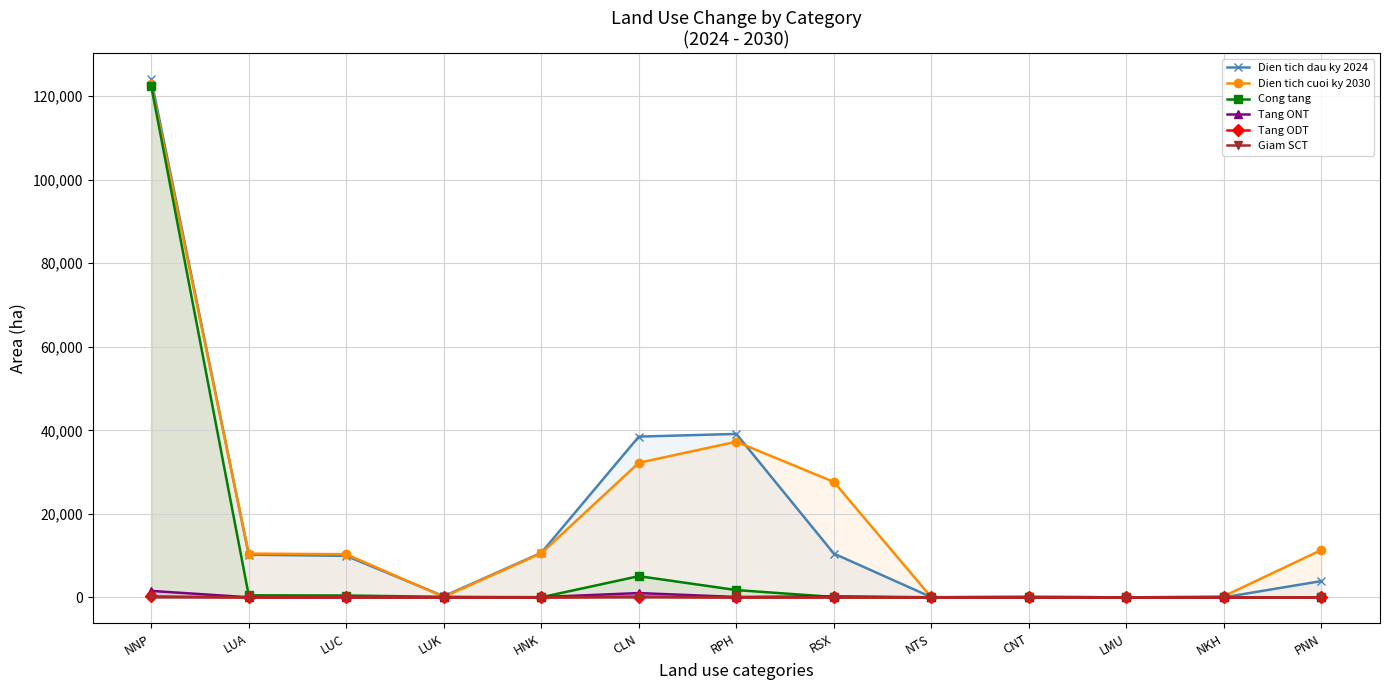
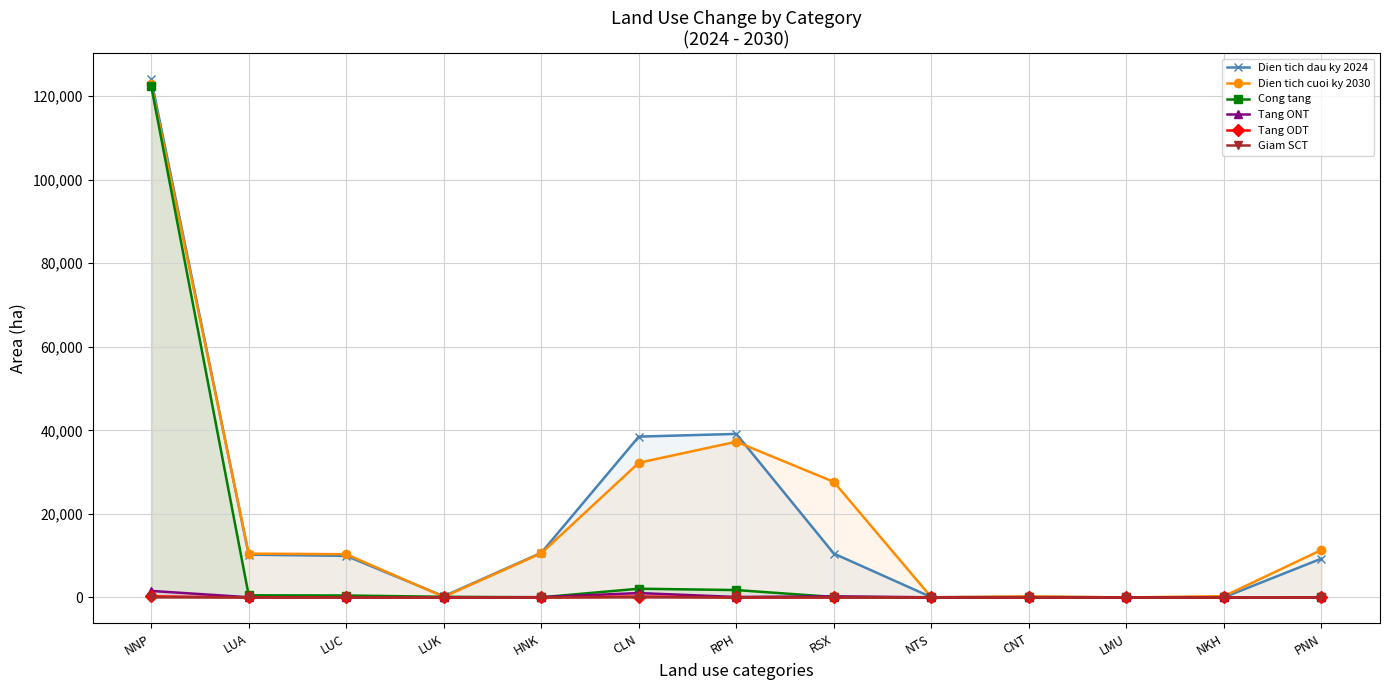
Cong tang, CLN: 5,000 -> 2,000
Dien tich dau ky 2024, PNN: 4,000 -> 9,000
